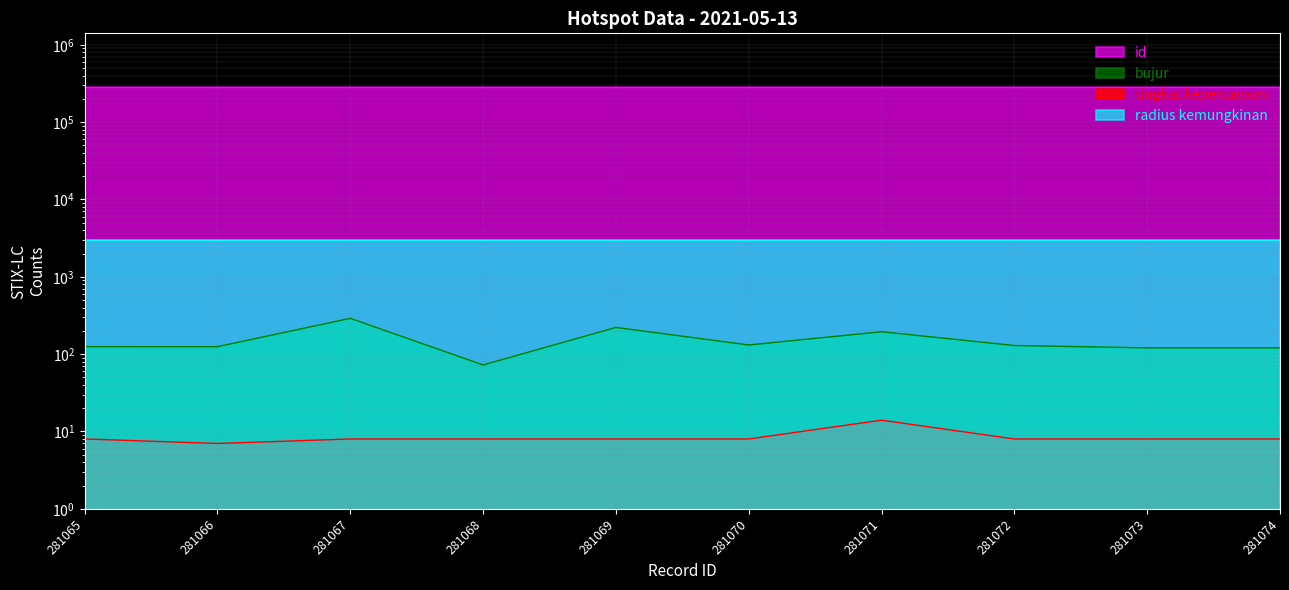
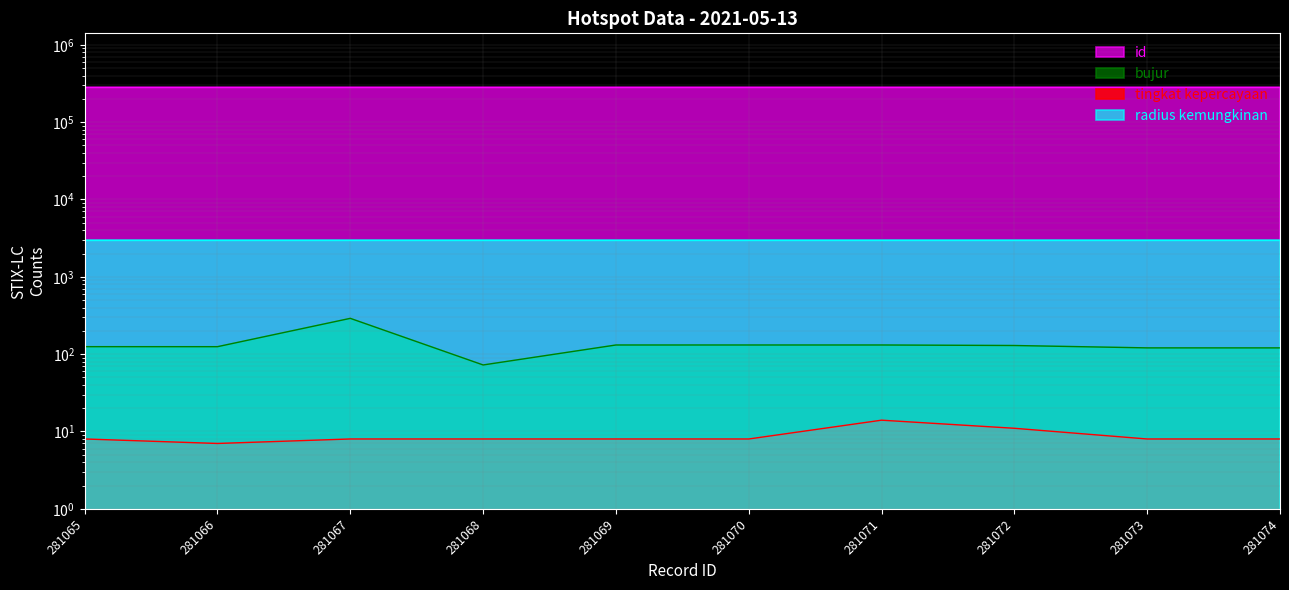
bujur, 281069: 220 -> 130
bujur, 281071: 190 -> 130
tingkat kepercayaan, 281072: 8 -> 11
